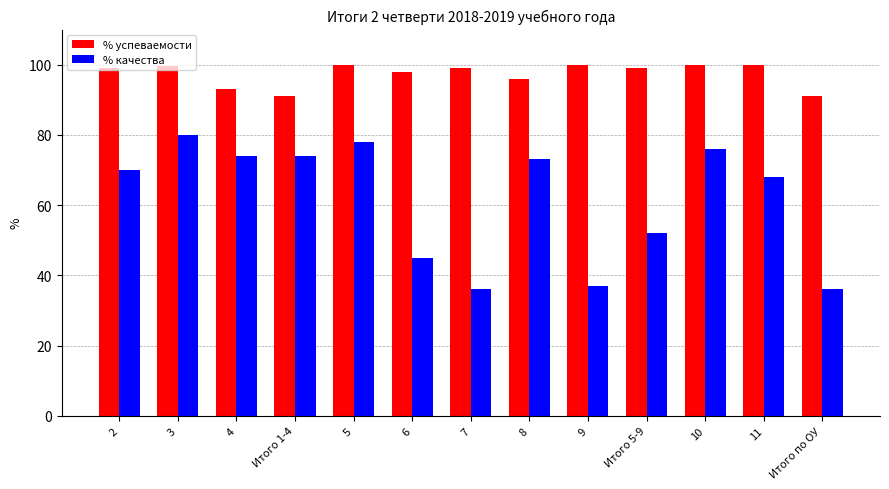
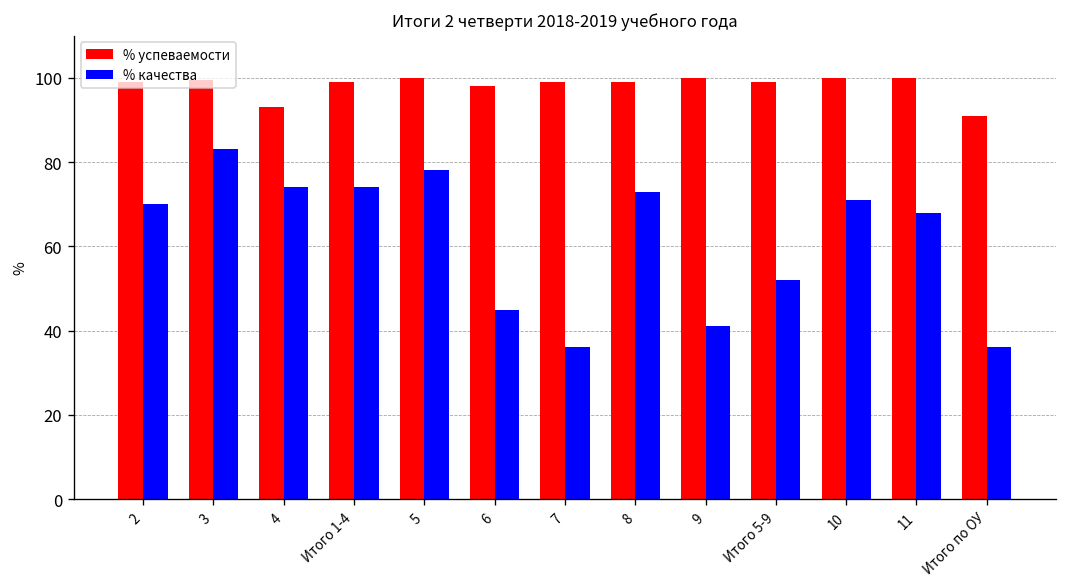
% качества, 3: 80 -> 83
% успеваемости, Итого 1-4: 91 -> 99
% успеваемости, 8: 96 -> 99
% качества, 9: 37 -> 41
% качества, 10: 76 -> 71
